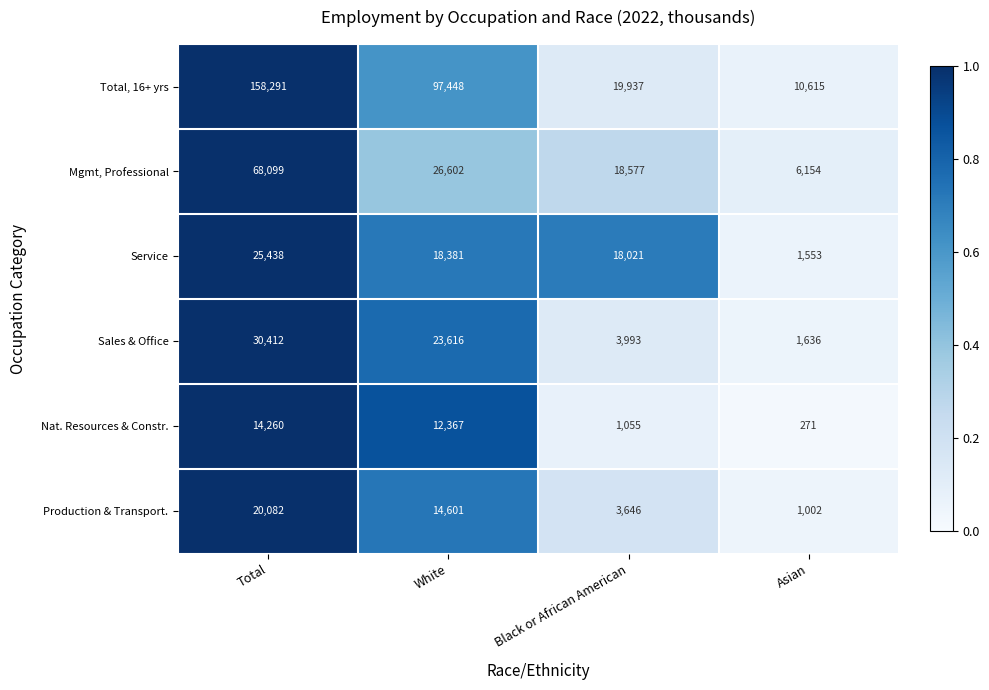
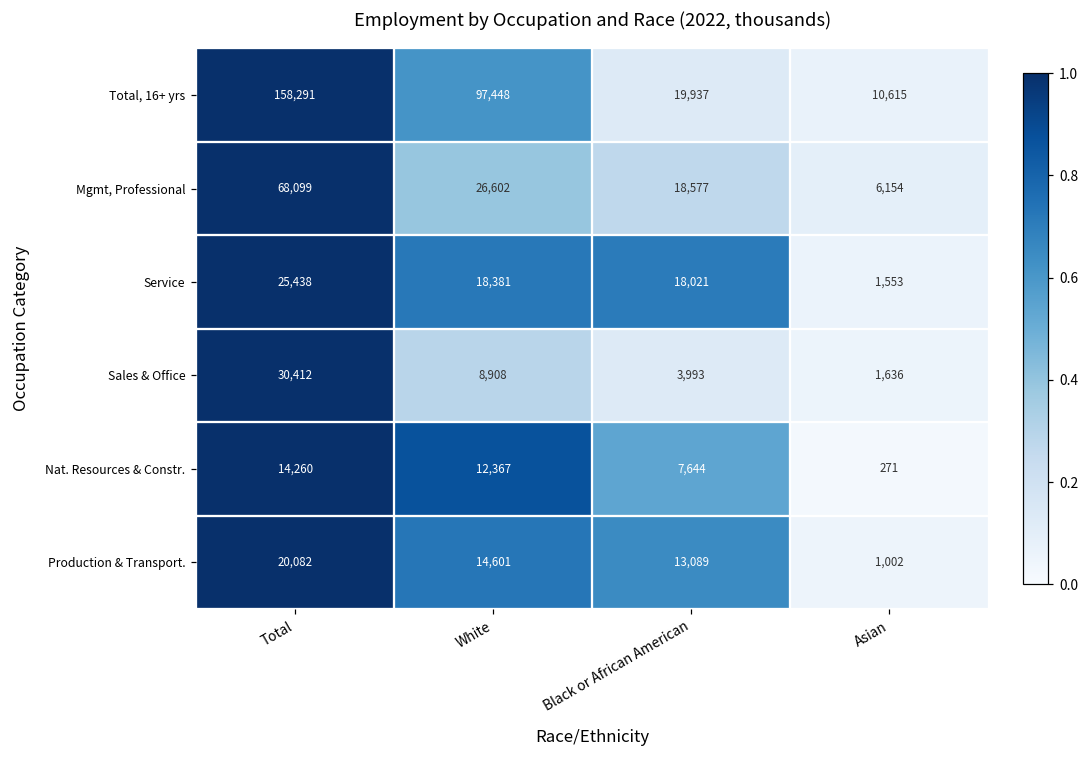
Sales & Office, White: 23,616 -> 8,908
Nat. Resources & Constr., Black or African American: 1,055 -> 7,644
Production & Transport., Black or African American: 3,646 -> 13,089
